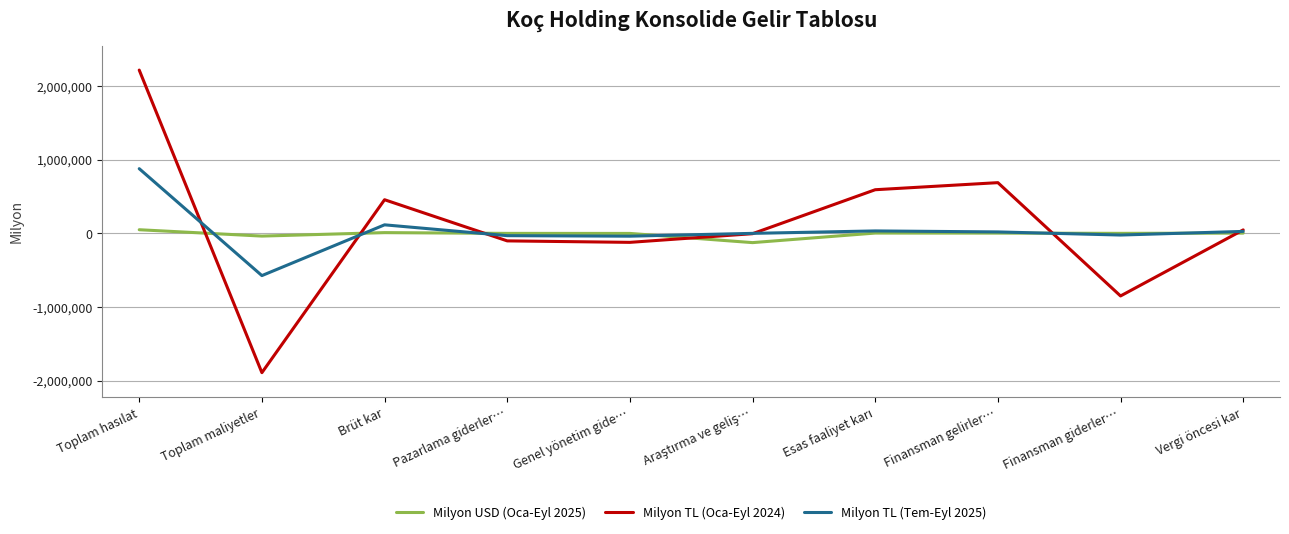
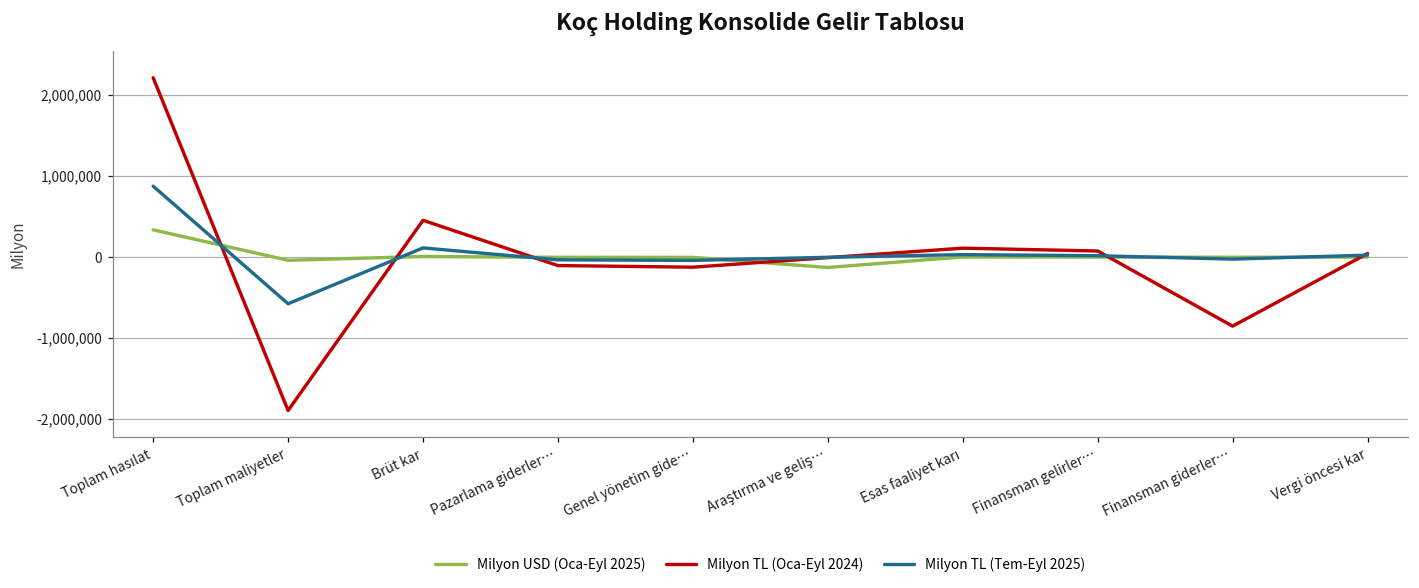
Milyon USD (Oca-Eyl 2025), Toplam hasılat: 0 -> 300,000
Milyon TL (Oca-Eyl 2024), Esas faaliyet karı: 600,000 -> 100,000
Milyon TL (Oca-Eyl 2024), Finansman gelirler…: 700,000 -> 100,000
